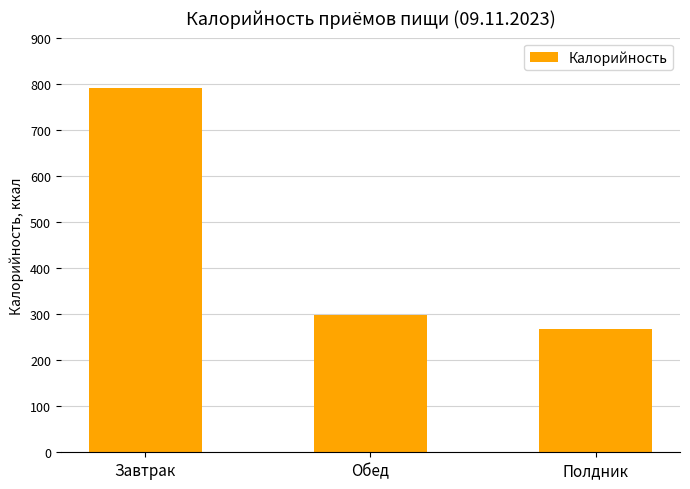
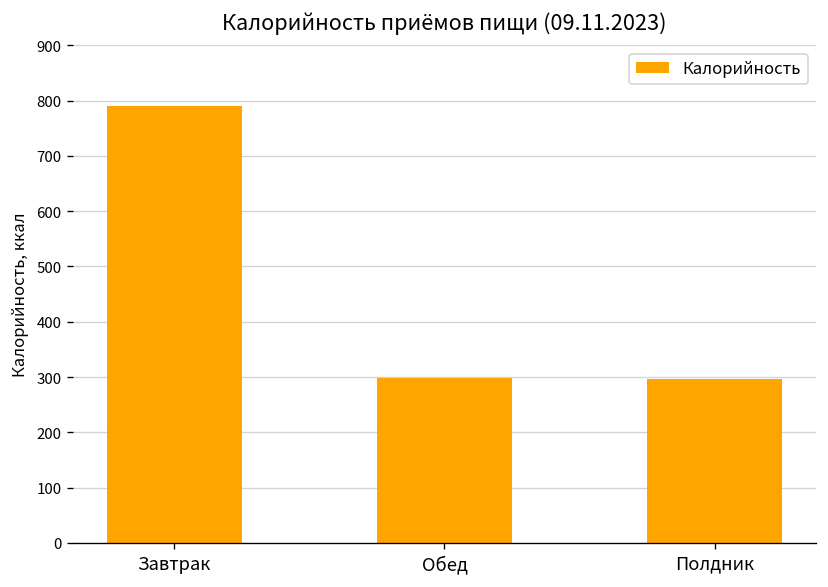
Полдник: 270 -> 300
